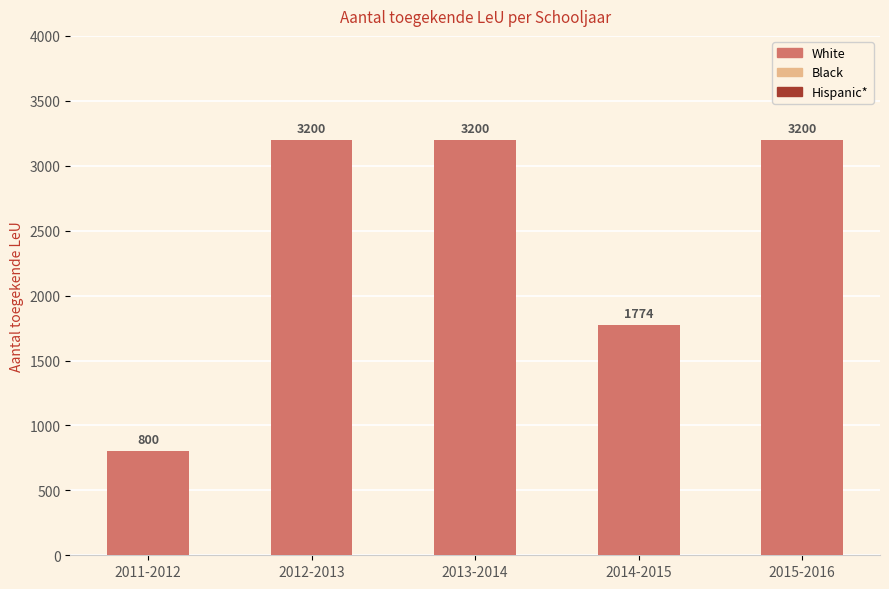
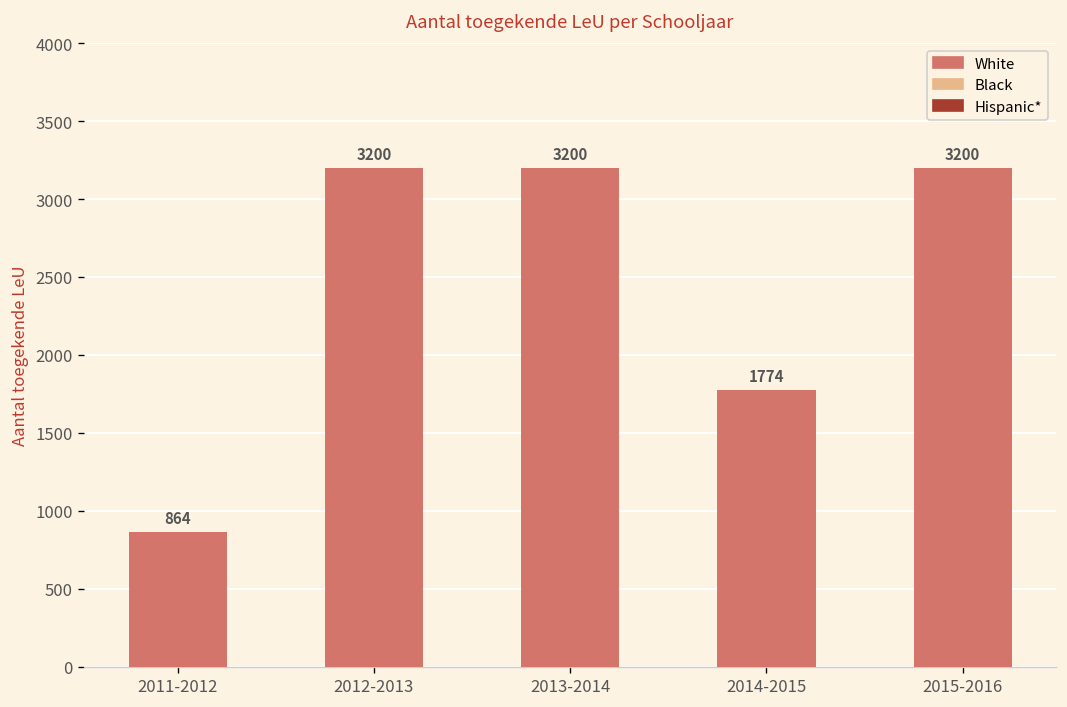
2011-2012: 800 -> 864
